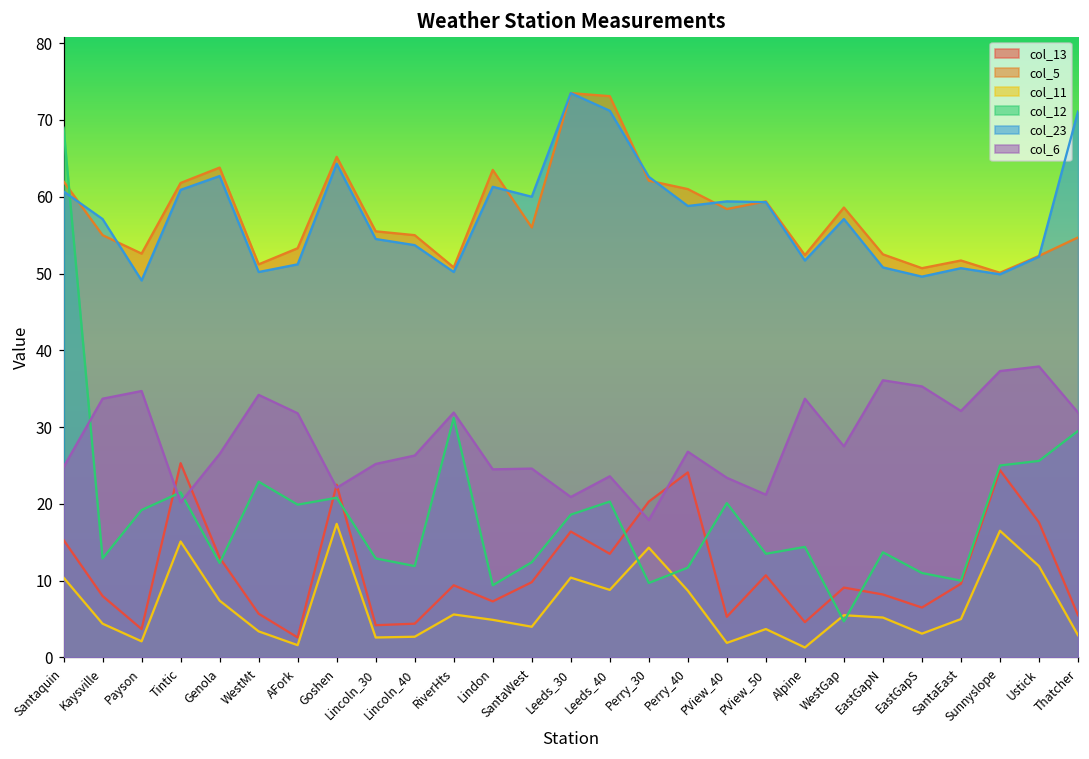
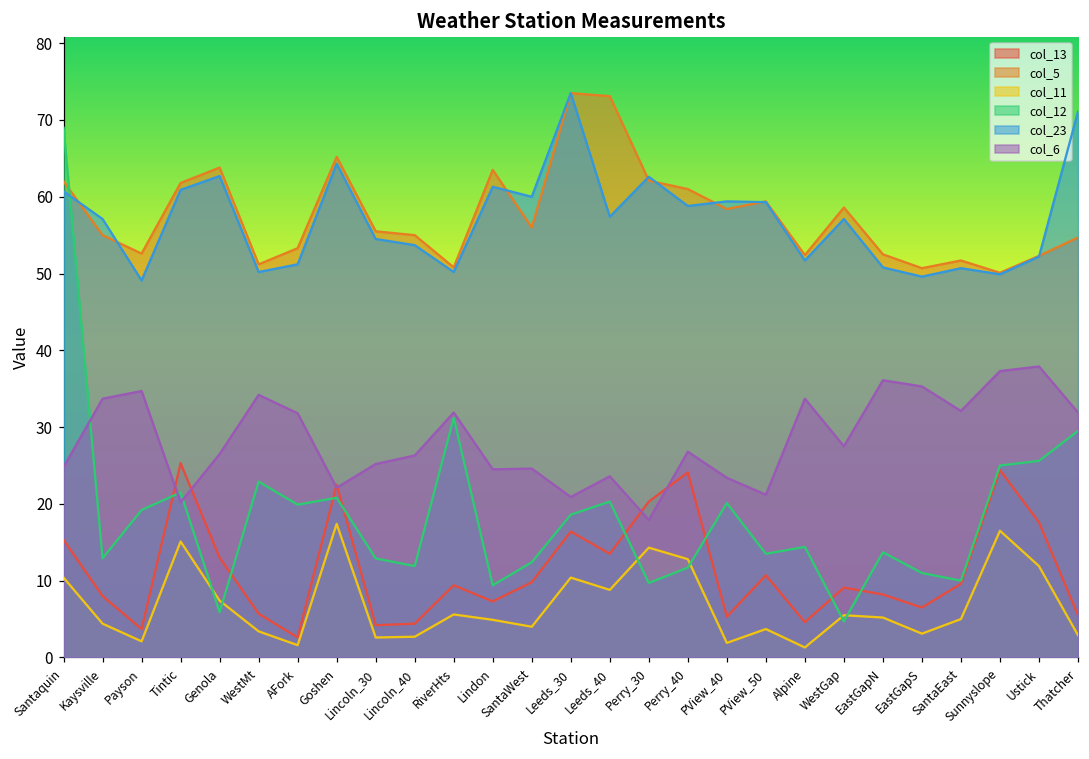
col_12, Genola: 12 -> 6
col_23, Leeds_40: 71 -> 57
col_11, Perry_40: 9 -> 13
